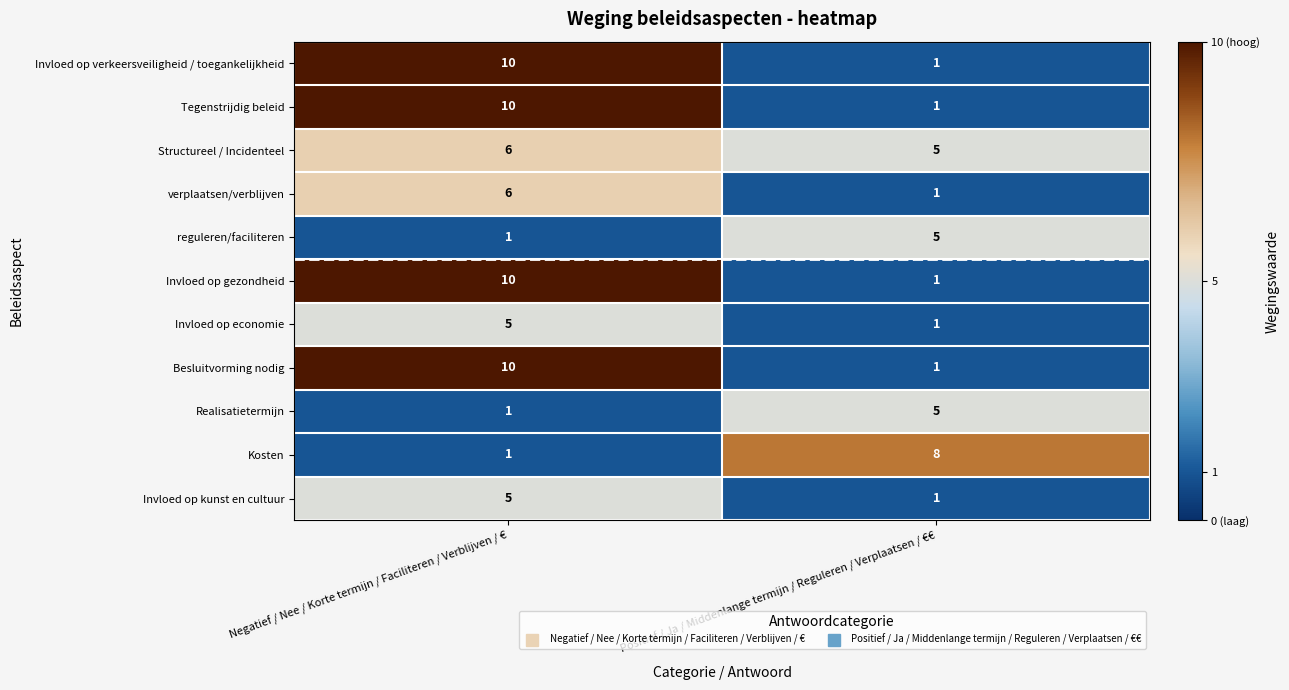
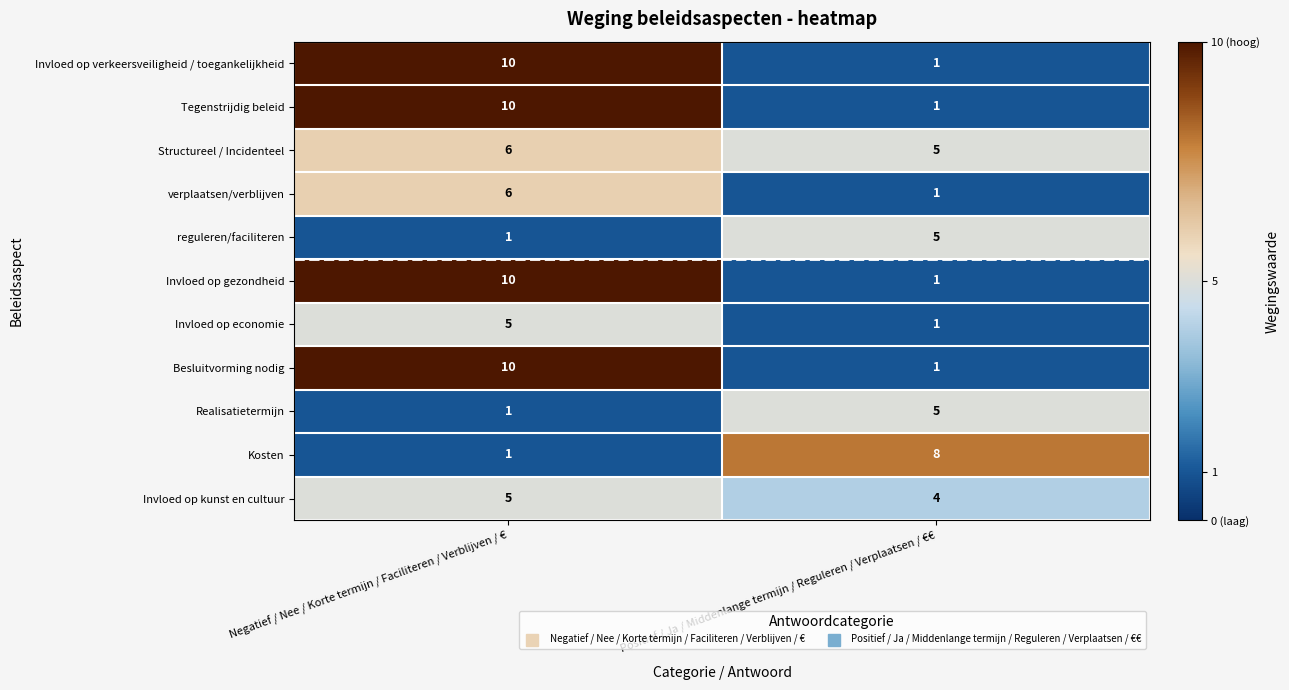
Invloed op kunst en cultuur, Positief / Ja / Middenlange termijn / Reguleren / Verplaatsen / €€: 1 -> 4
